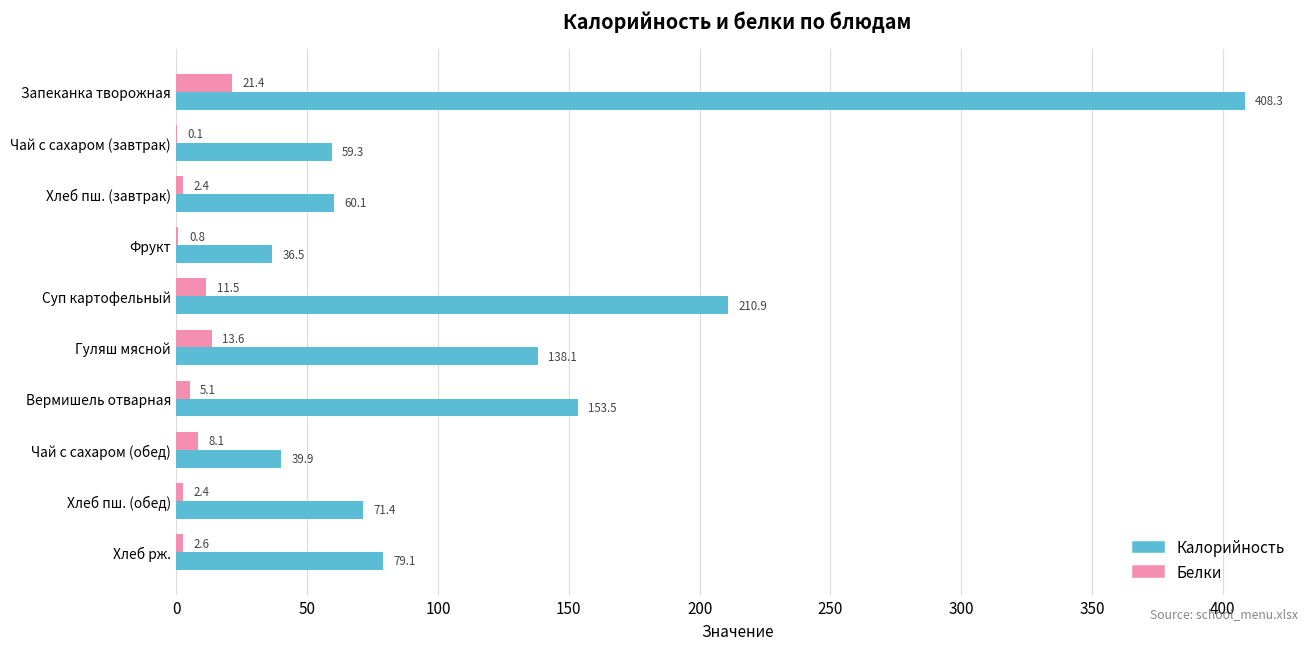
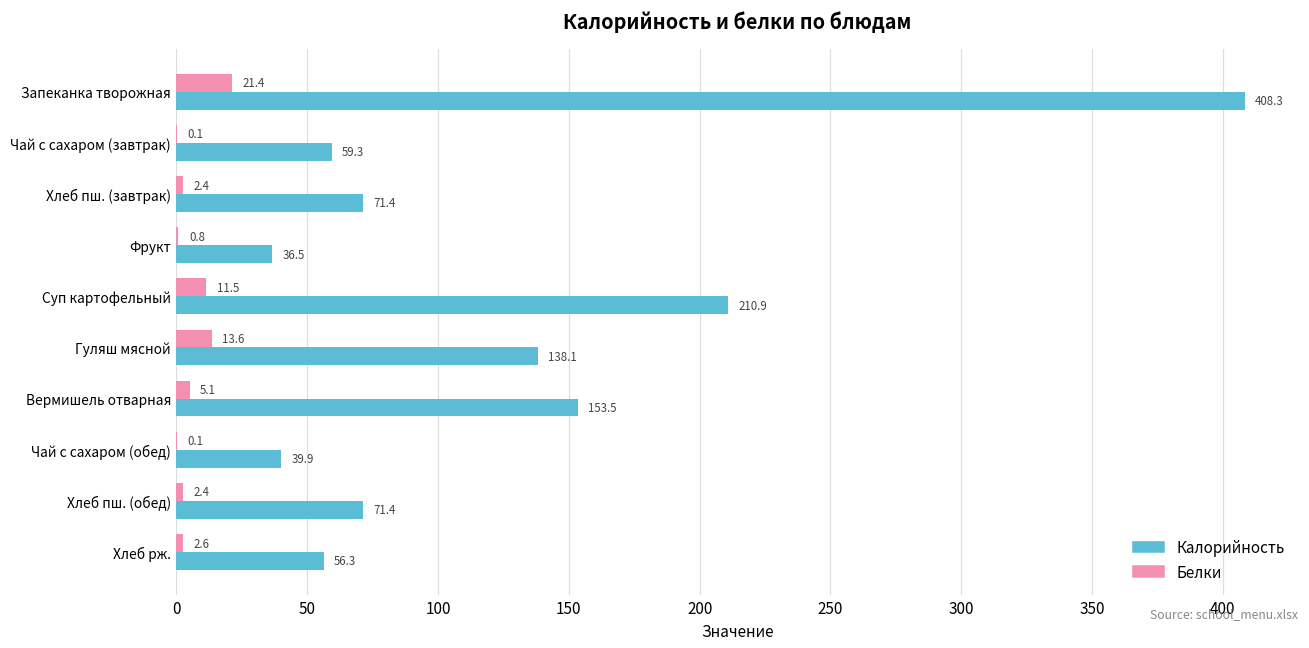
Калорийность, Хлеб пш. (завтрак): 60.1 -> 71.4
Белки, Чай с сахаром (обед): 8.1 -> 0.1
Калорийность, Хлеб рж.: 79.1 -> 56.3
